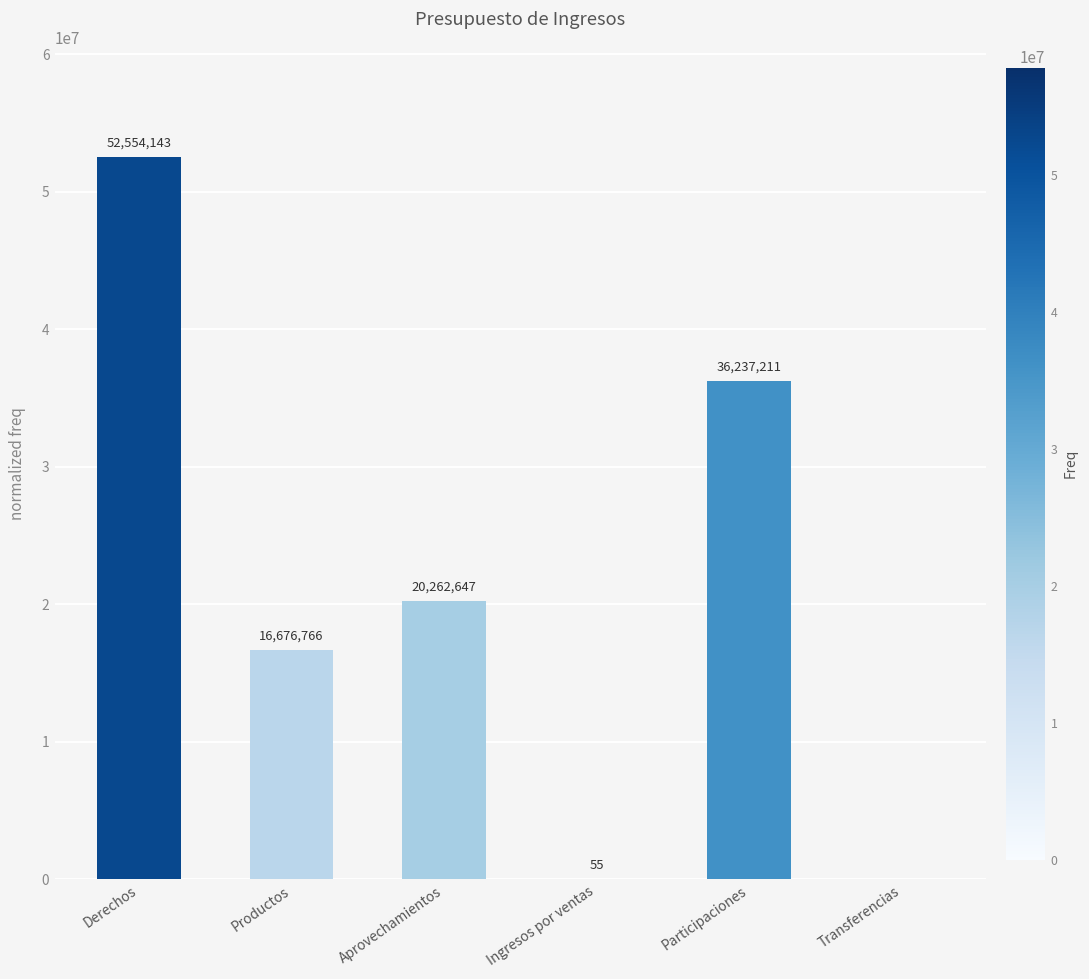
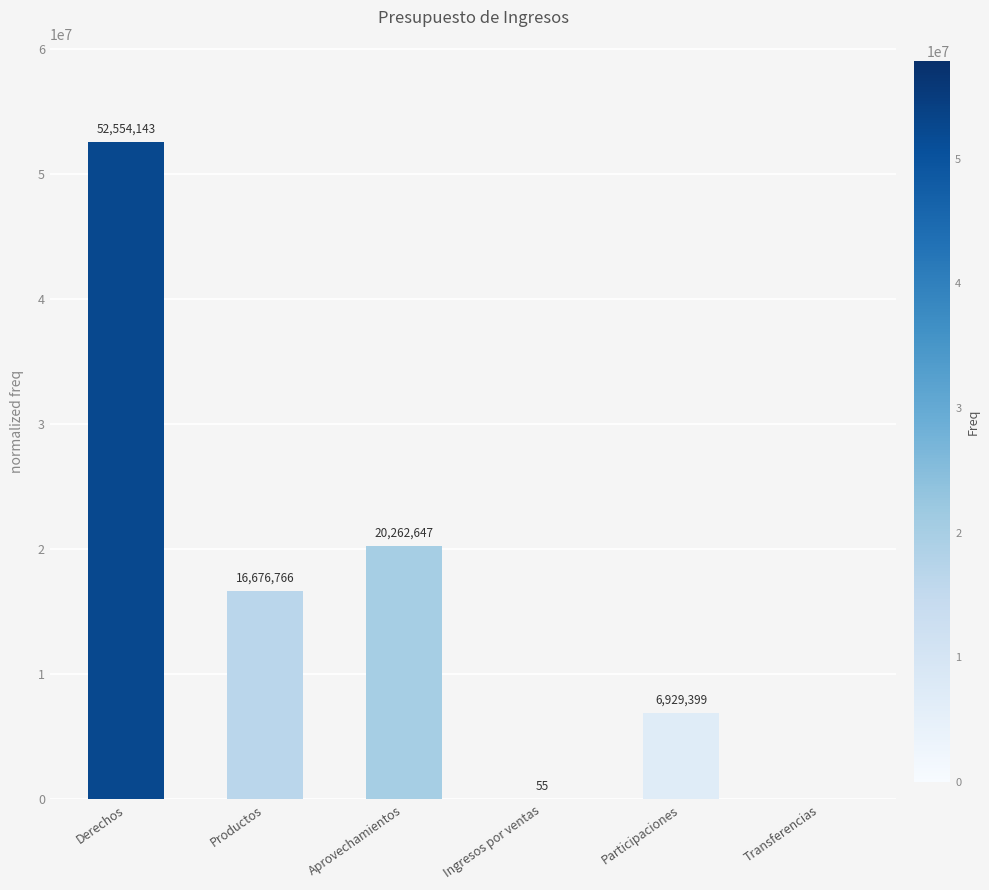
Participaciones: 36,237,211 -> 6,929,399
